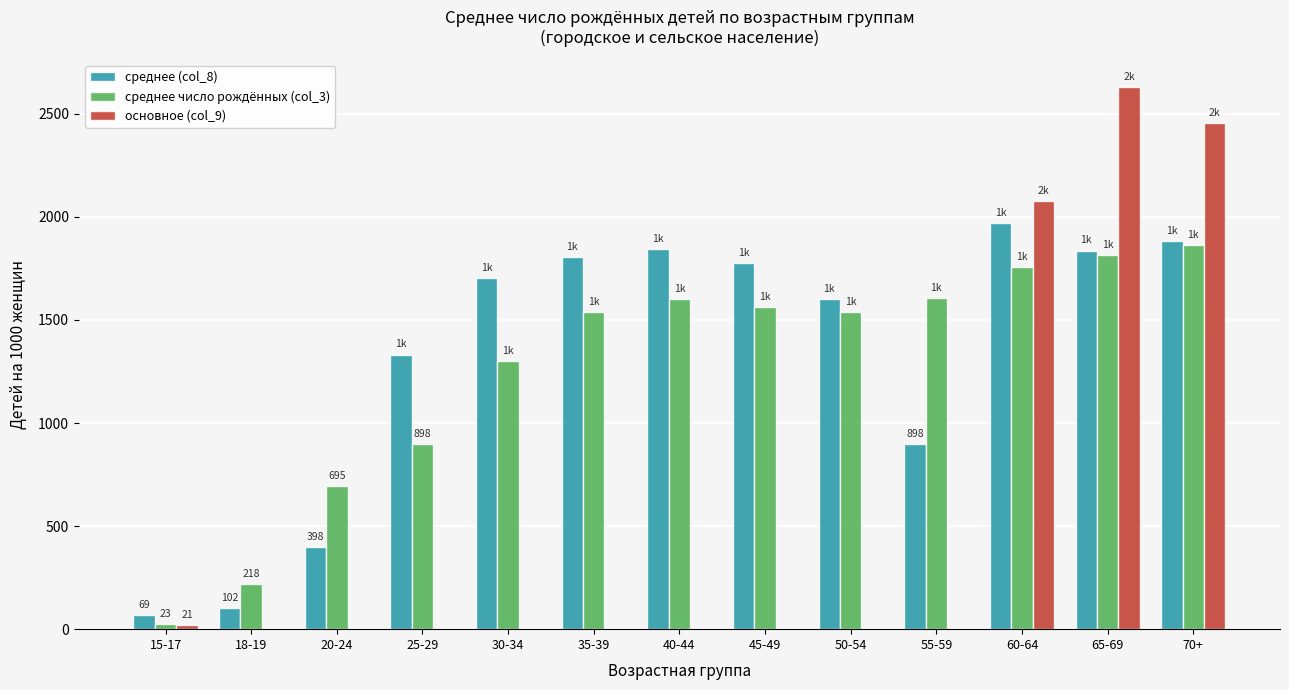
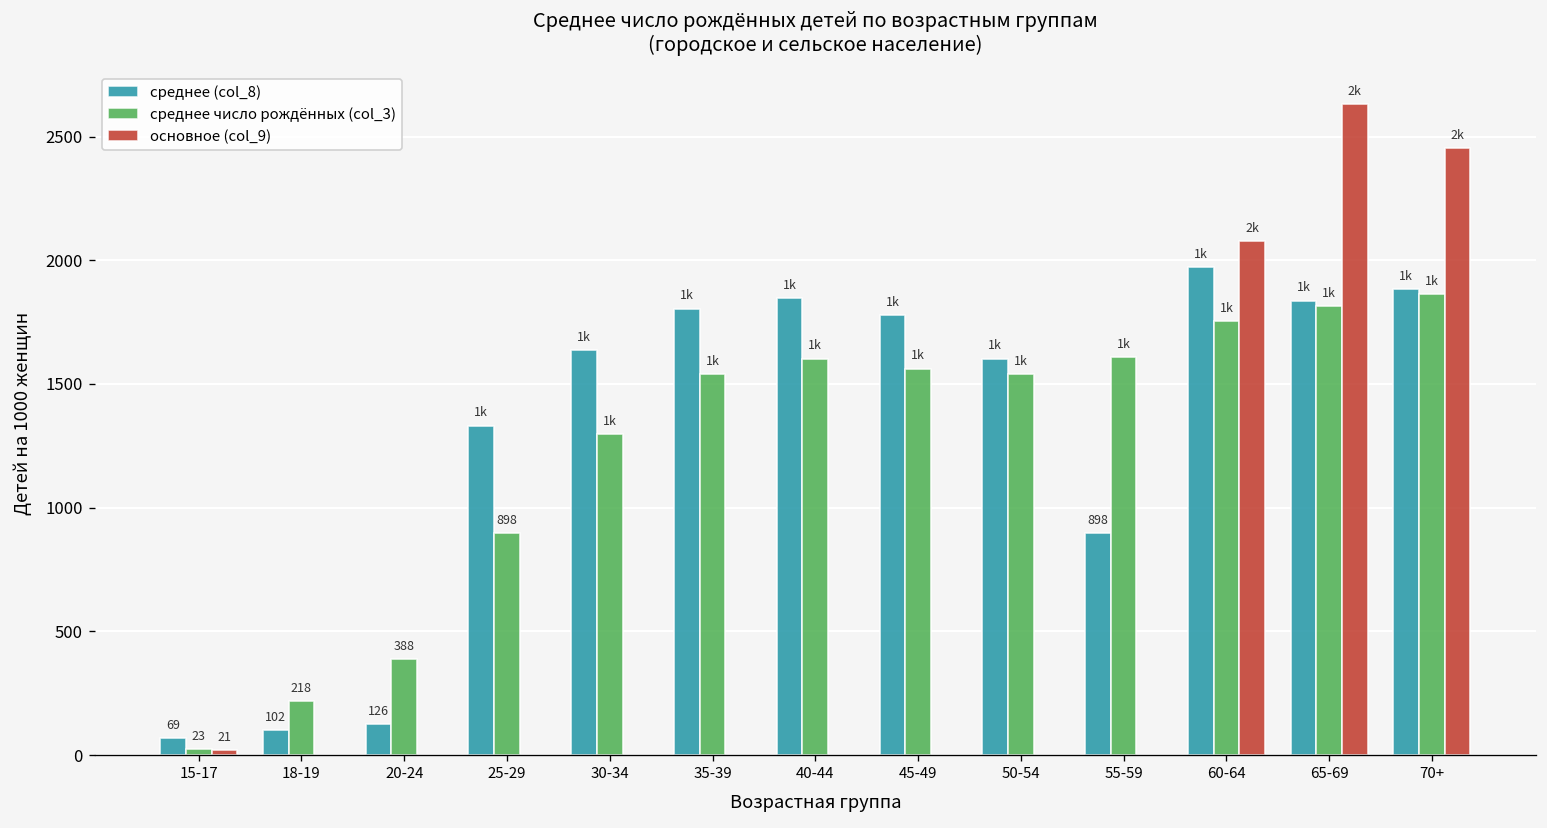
среднее (col_8), 20-24: 398 -> 126
среднее число рождённых (col_3), 20-24: 695 -> 388
среднее (col_8), 30-34: 1700 -> 1640
